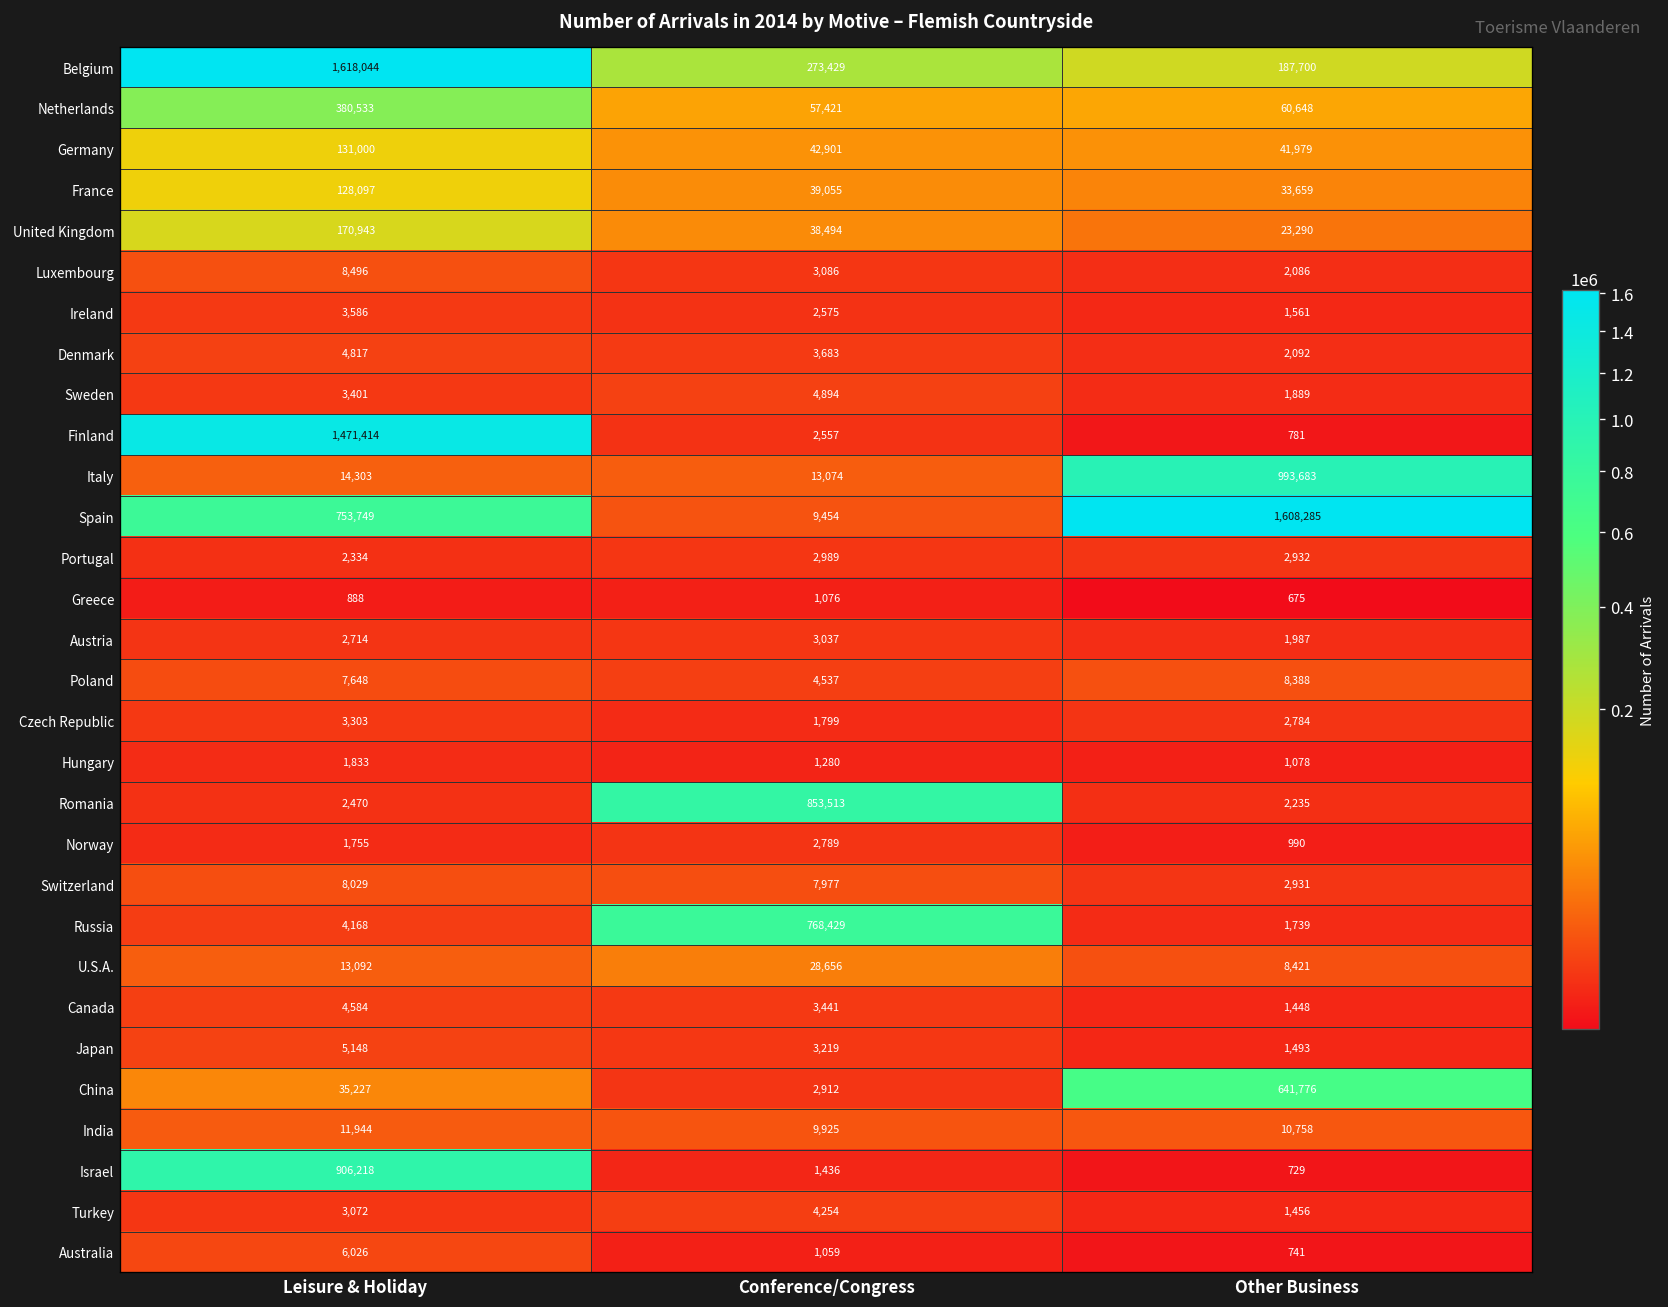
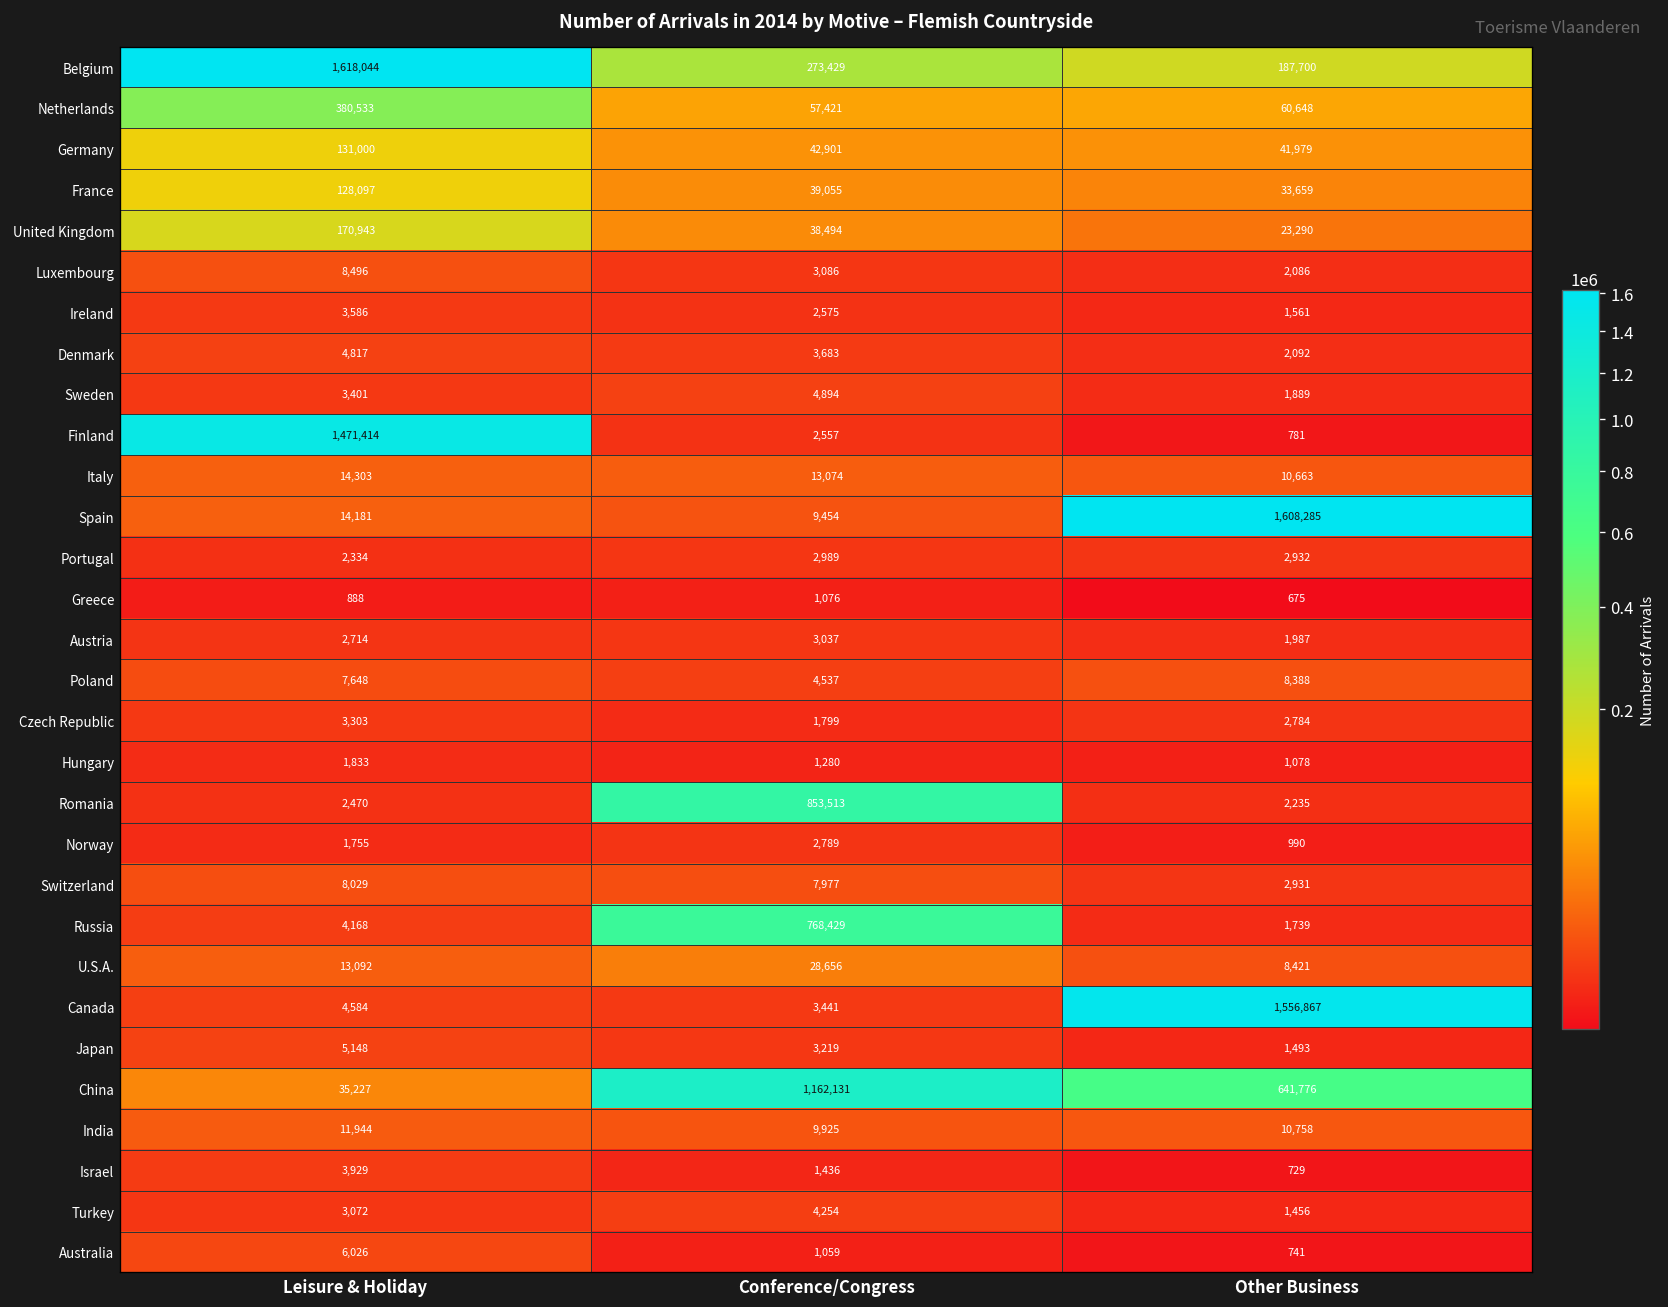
Italy, Other Business: 993,683 -> 10,663
Spain, Leisure & Holiday: 753,749 -> 14,181
Canada, Other Business: 1,448 -> 1,556,867
China, Conference/Congress: 2,912 -> 1,162,131
Israel, Leisure & Holiday: 906,218 -> 3,929
